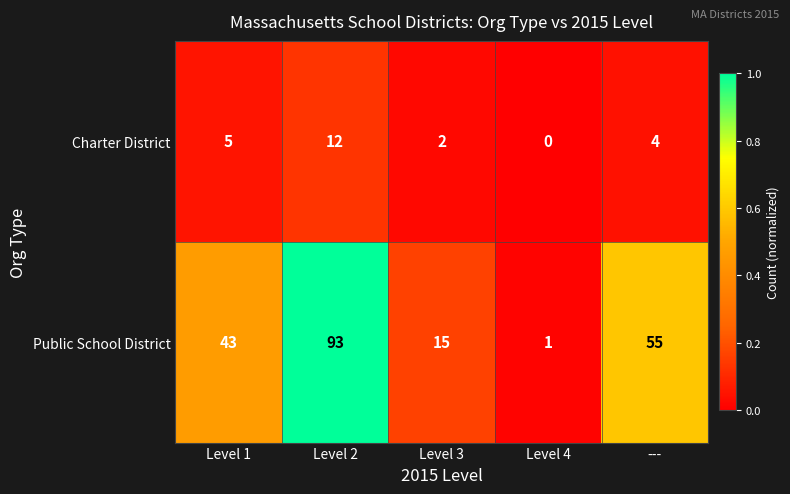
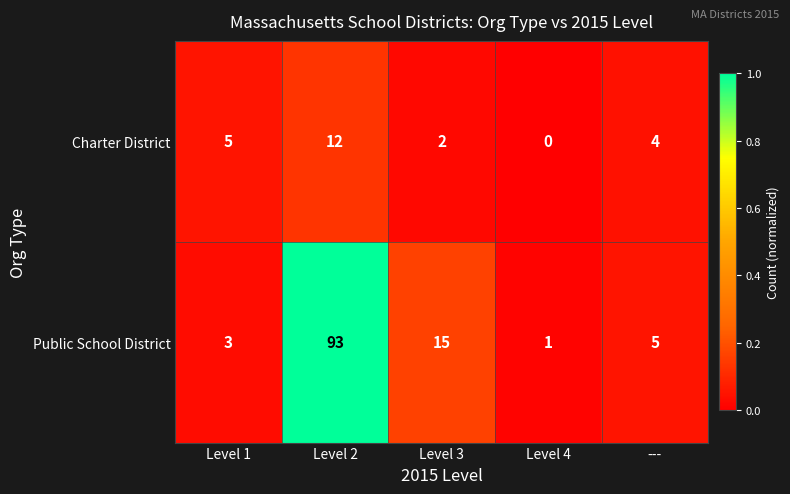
Public School District, Level 1: 43 -> 3
Public School District, ---: 55 -> 5
